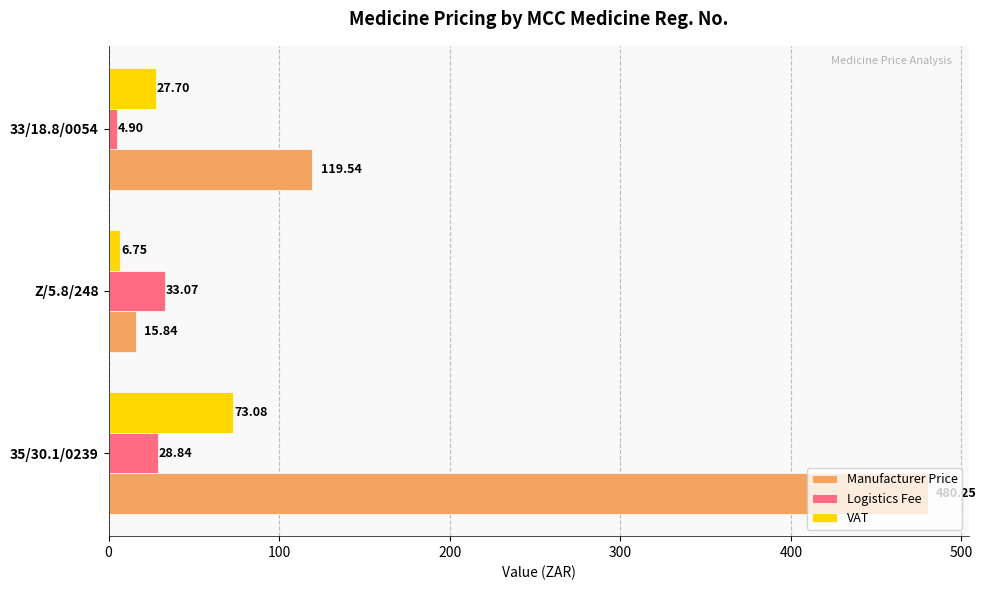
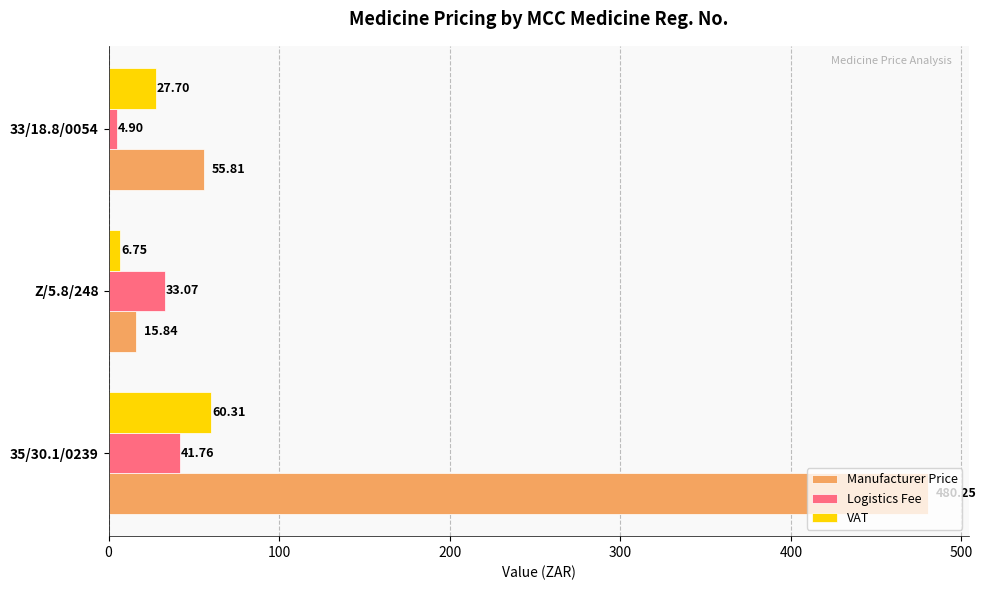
Manufacturer Price, 33/18.8/0054: 119.54 -> 55.81
VAT, 35/30.1/0239: 73.08 -> 60.31
Logistics Fee, 35/30.1/0239: 28.84 -> 41.76
